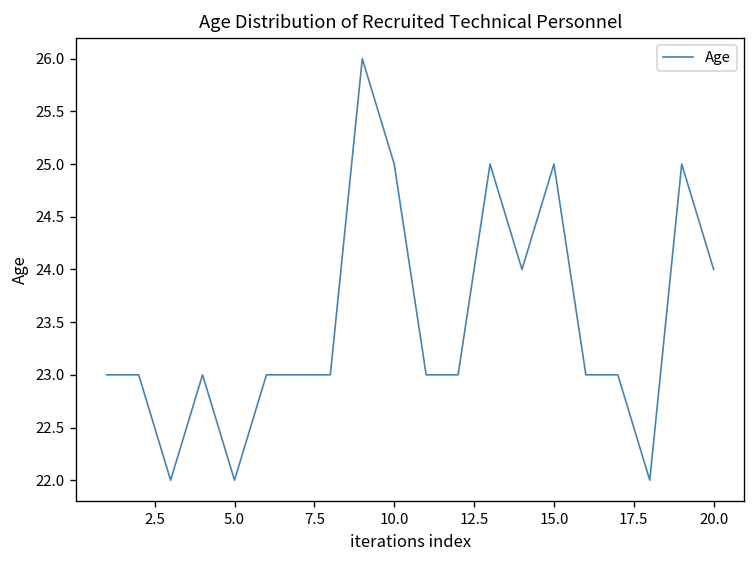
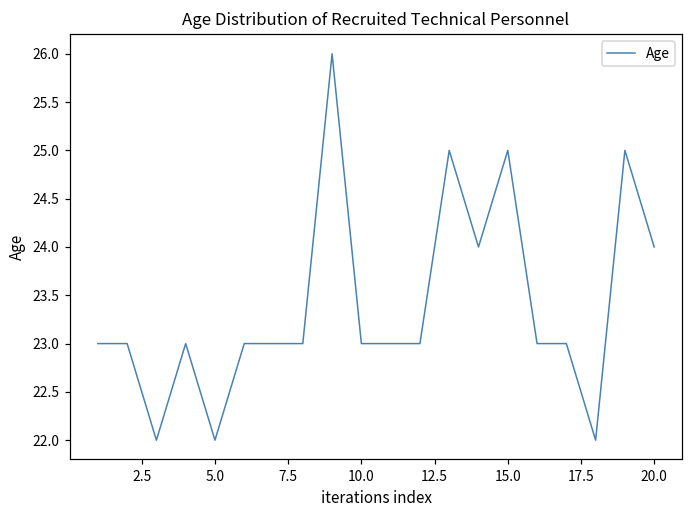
10.0: 25 -> 23
